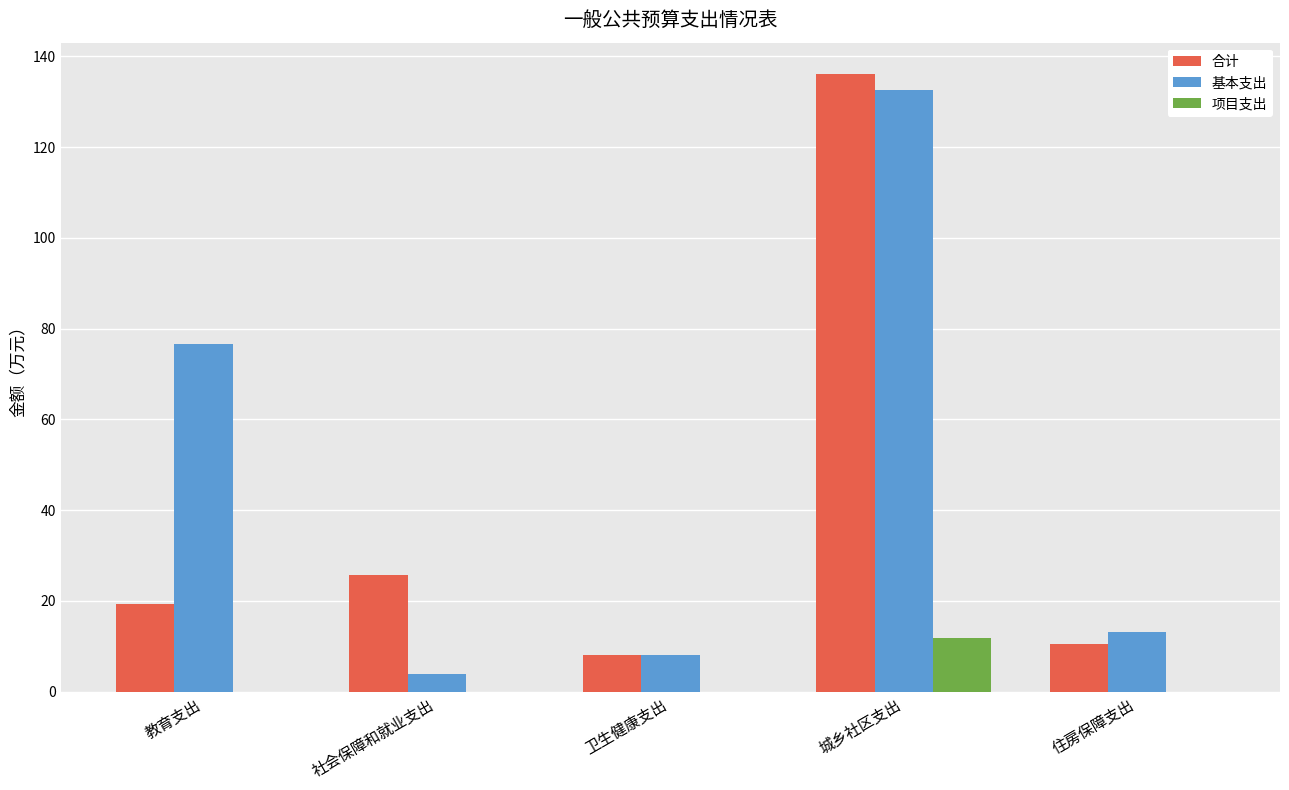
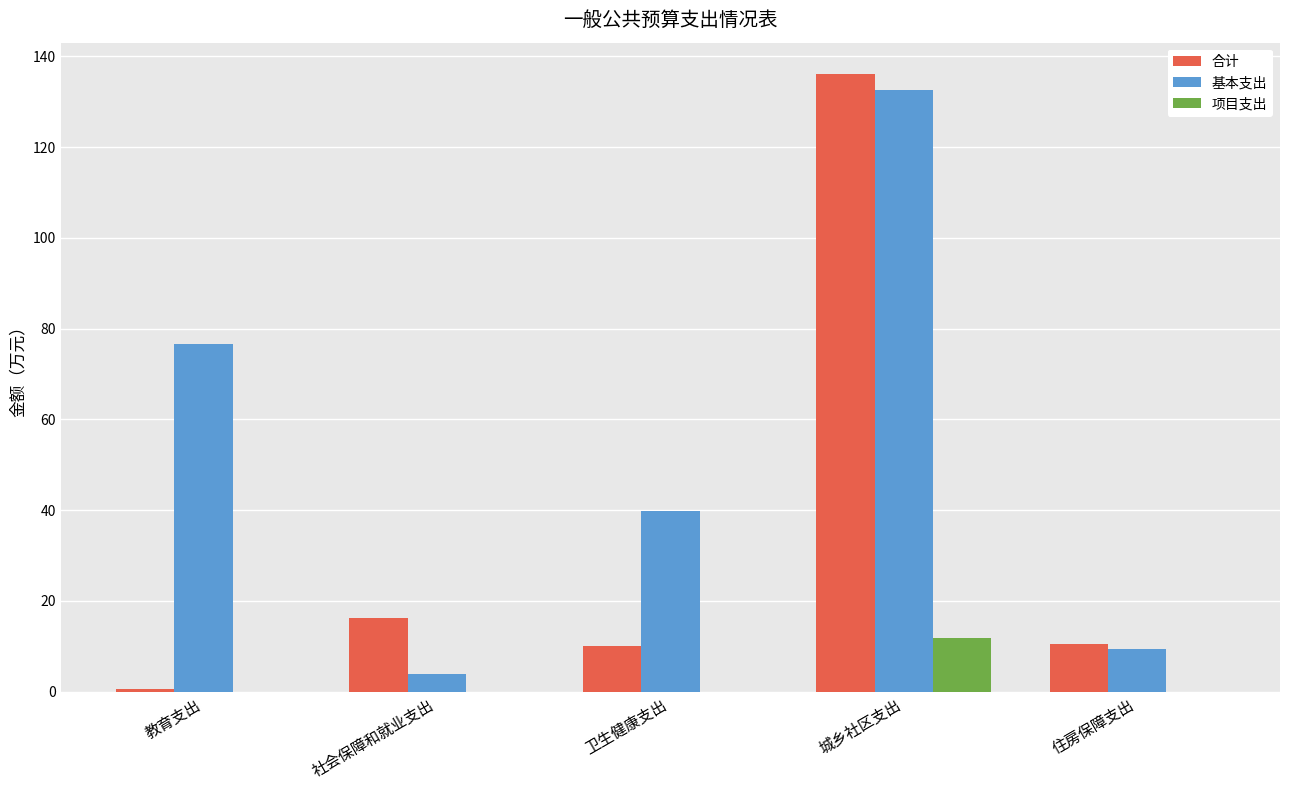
合计, 教育支出: 19 -> 1
合计, 社会保障和就业支出: 26 -> 16
合计, 卫生健康支出: 8 -> 10
基本支出, 卫生健康支出: 8 -> 40
基本支出, 住房保障支出: 13 -> 9
